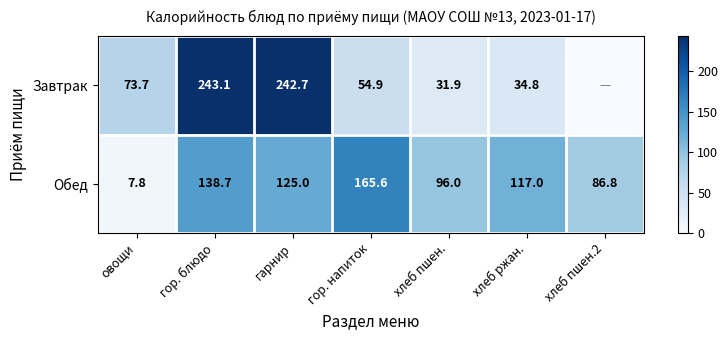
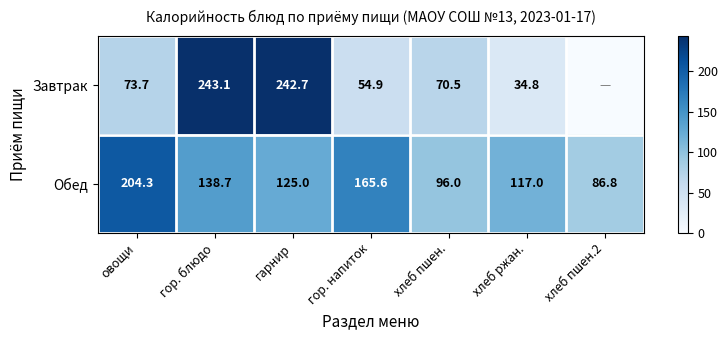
Завтрак, хлеб пшен.: 31.9 -> 70.5
Обед, овощи: 7.8 -> 204.3
